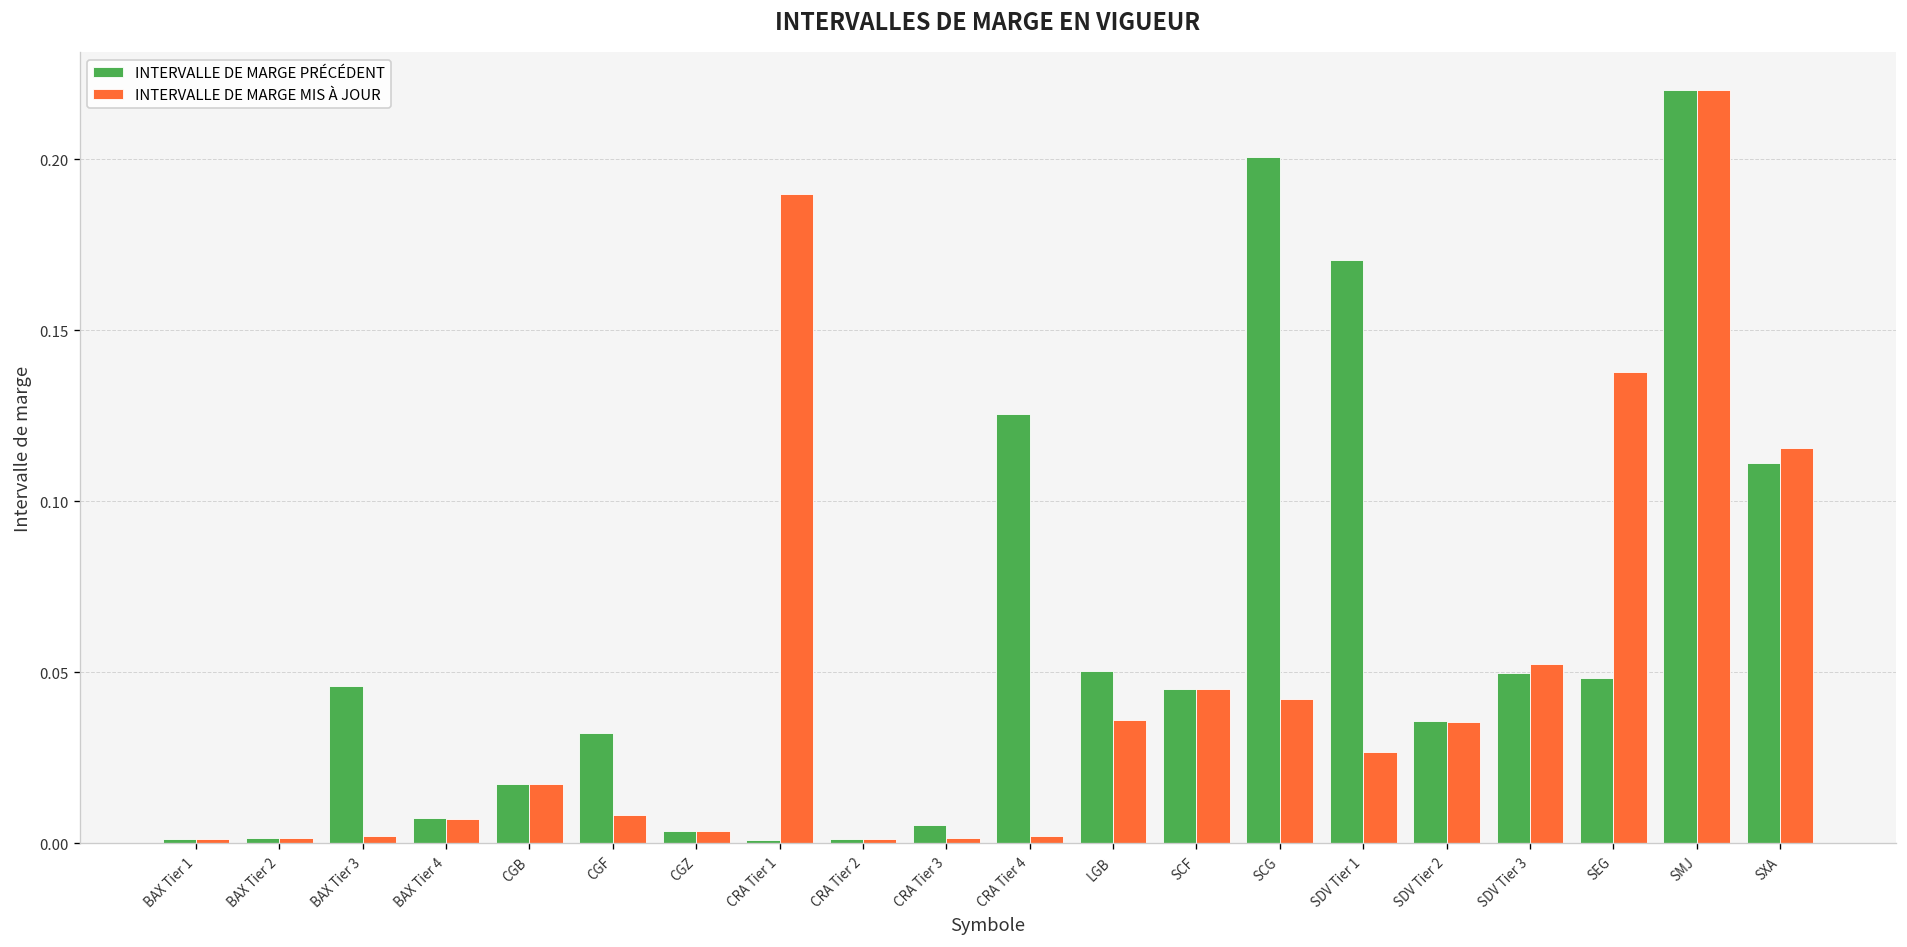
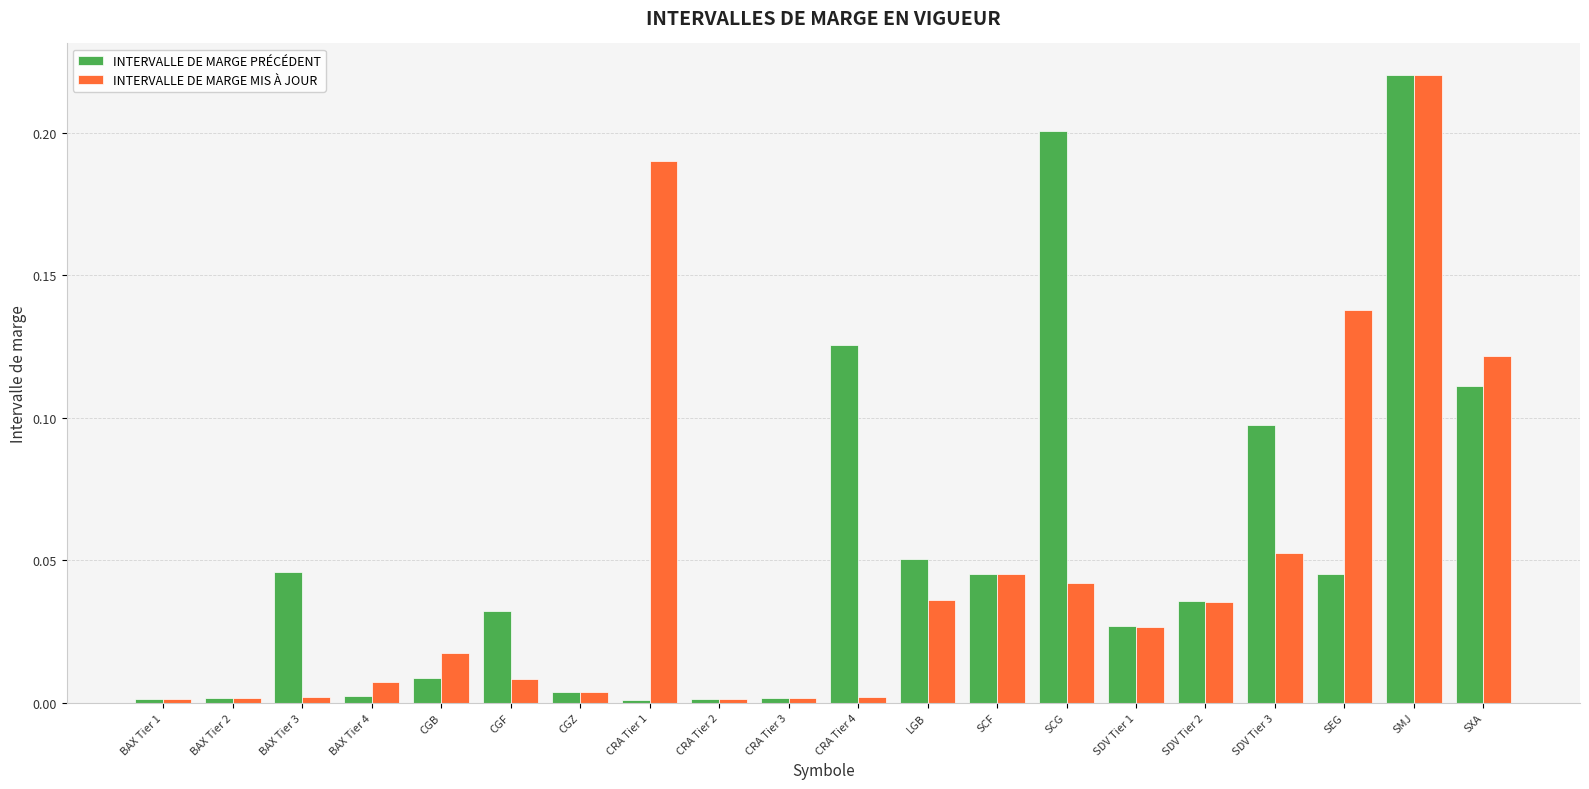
INTERVALLE DE MARGE PRÉCÉDENT, BAX Tier 4: 0.007 -> 0.002
INTERVALLE DE MARGE PRÉCÉDENT, CGB: 0.017 -> 0.009
INTERVALLE DE MARGE PRÉCÉDENT, CRA Tier 3: 0.005 -> 0.002
INTERVALLE DE MARGE PRÉCÉDENT, SDV Tier 1: 0.171 -> 0.027
INTERVALLE DE MARGE PRÉCÉDENT, SDV Tier 3: 0.050 -> 0.097
INTERVALLE DE MARGE PRÉCÉDENT, SEG: 0.048 -> 0.045
INTERVALLE DE MARGE MIS À JOUR, SXA: 0.116 -> 0.122
